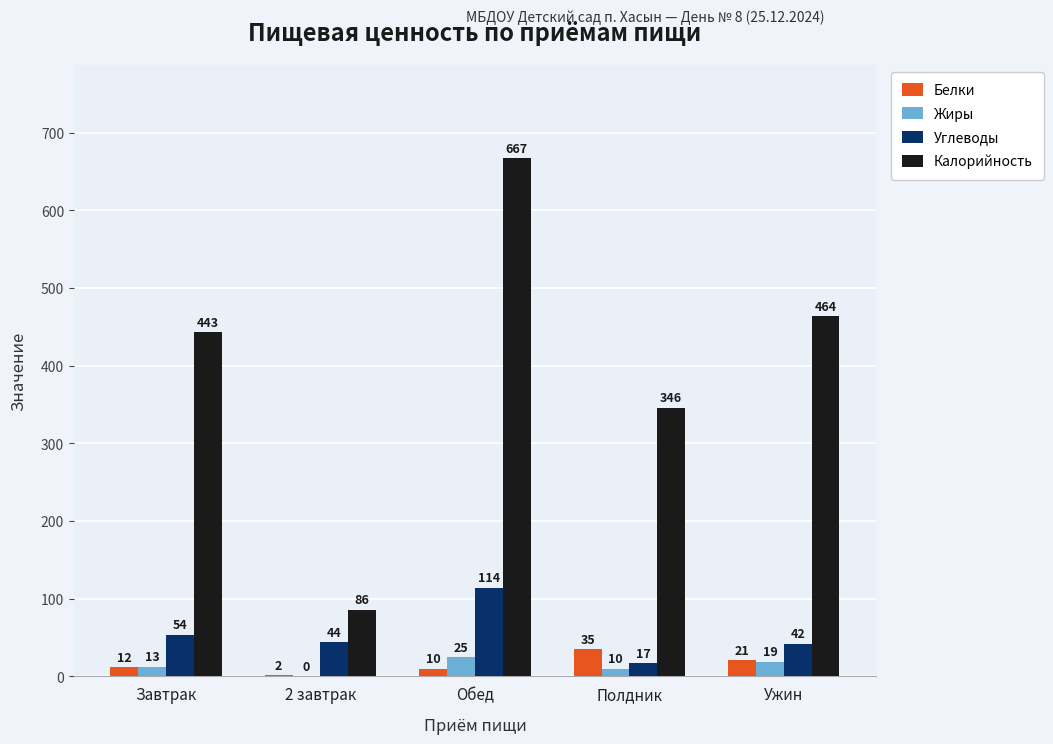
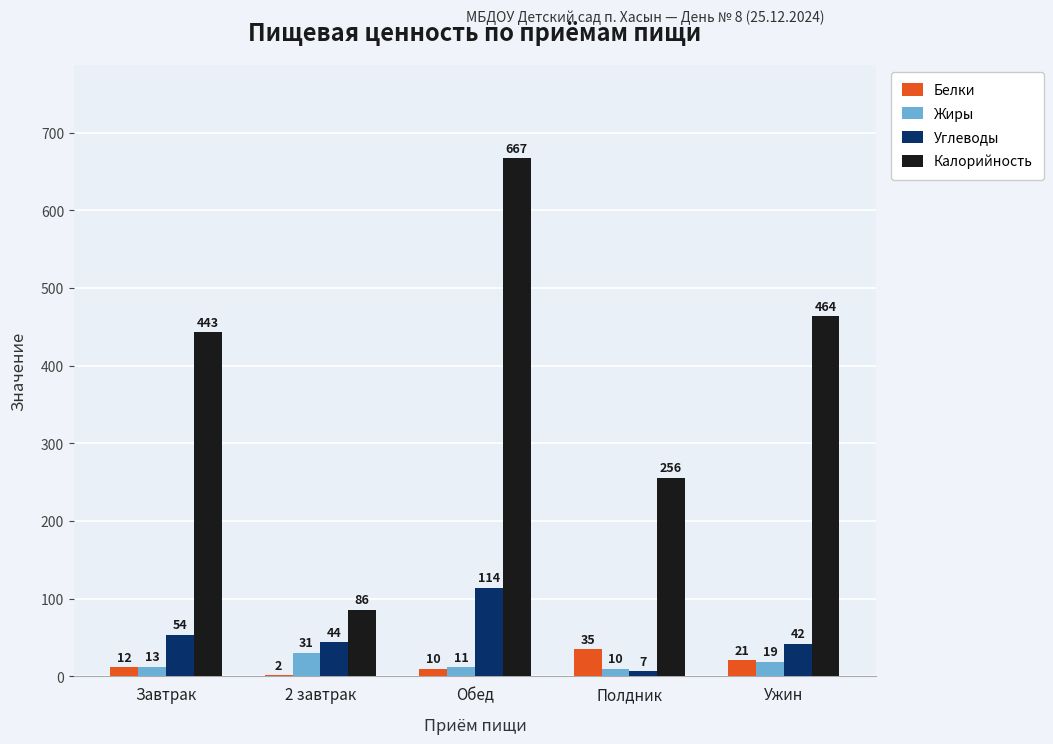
Жиры, 2 завтрак: 0 -> 31
Жиры, Обед: 25 -> 11
Углеводы, Полдник: 17 -> 7
Калорийность, Полдник: 346 -> 256
